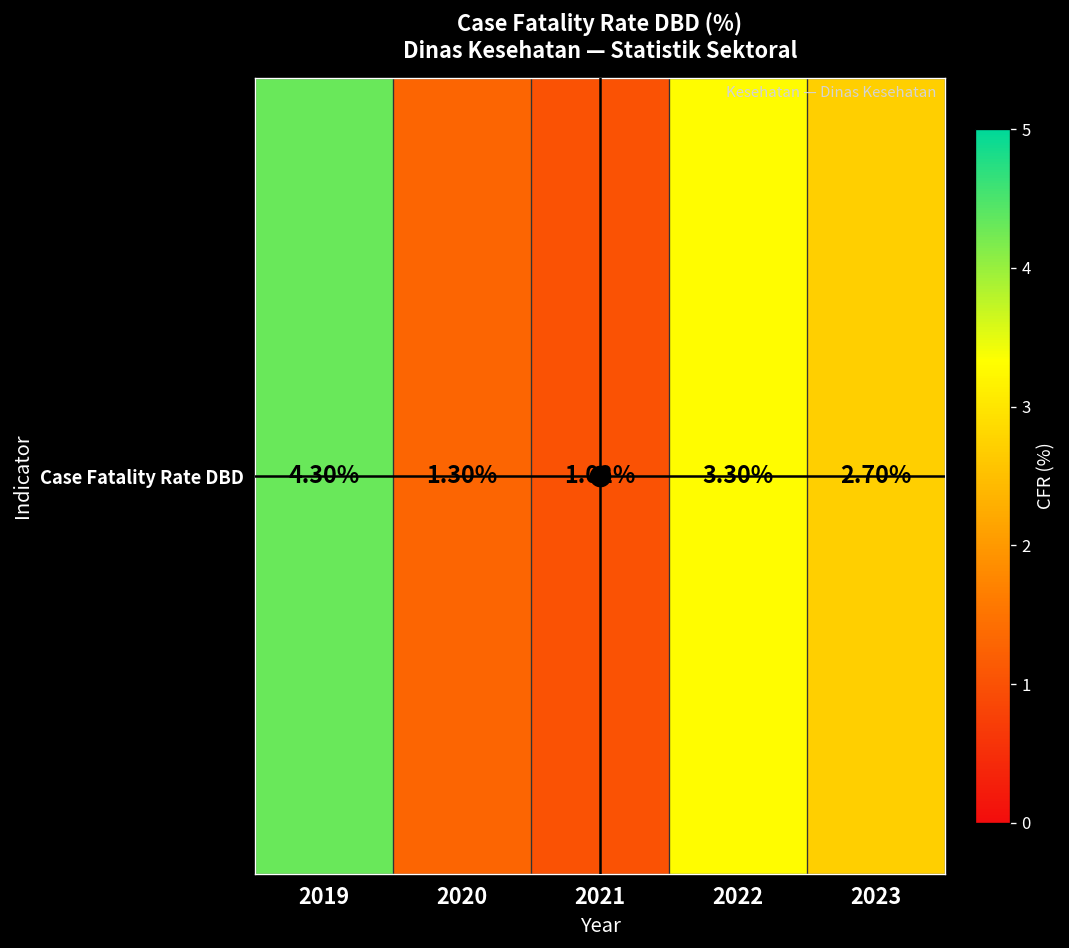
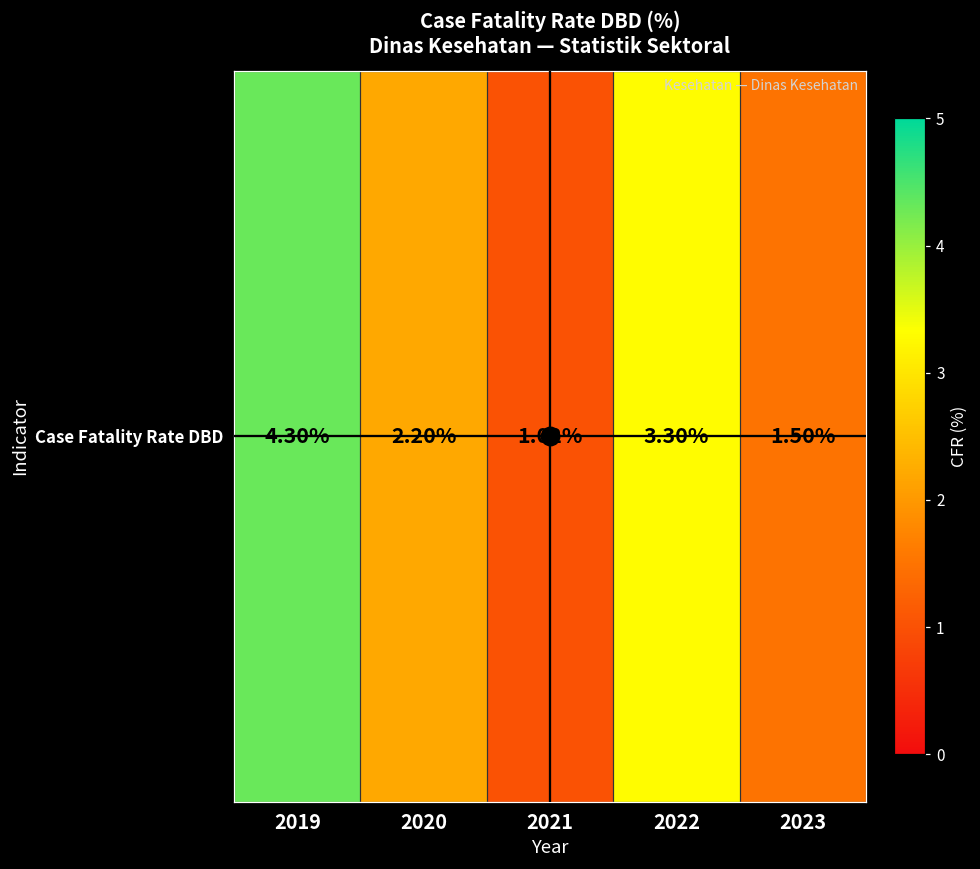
Case Fatality Rate DBD, 2020: 1.30% -> 2.20%
Case Fatality Rate DBD, 2023: 2.70% -> 1.50%
